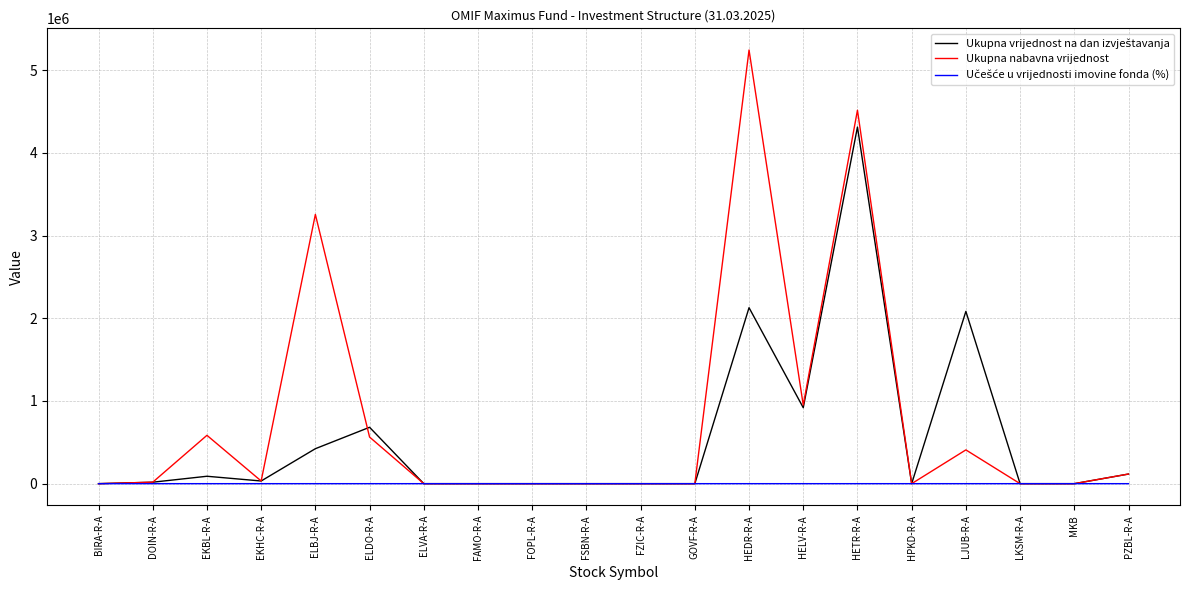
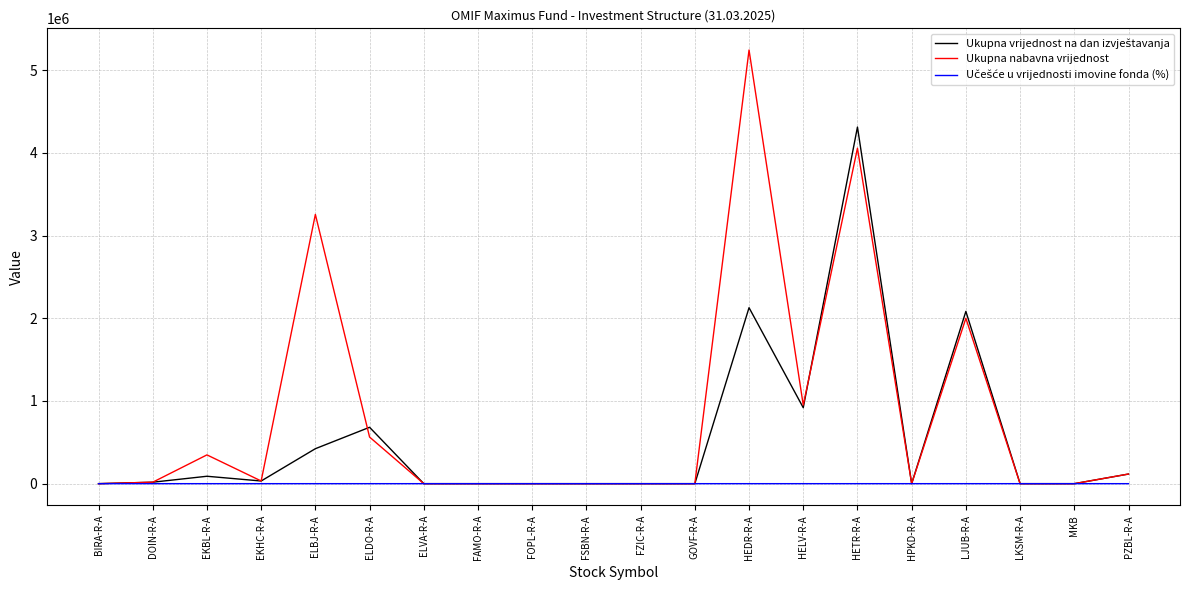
Ukupna nabavna vrijednost, EKBL-R-A: 600000 -> 300000
Ukupna nabavna vrijednost, HETR-R-A: 4500000 -> 4100000
Ukupna nabavna vrijednost, LJUB-R-A: 400000 -> 2000000
